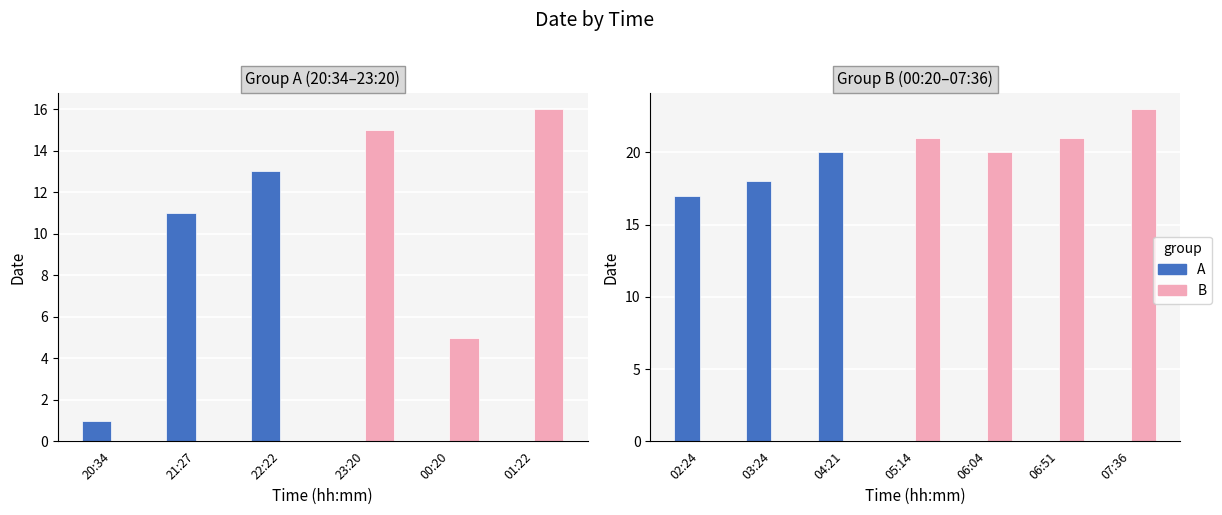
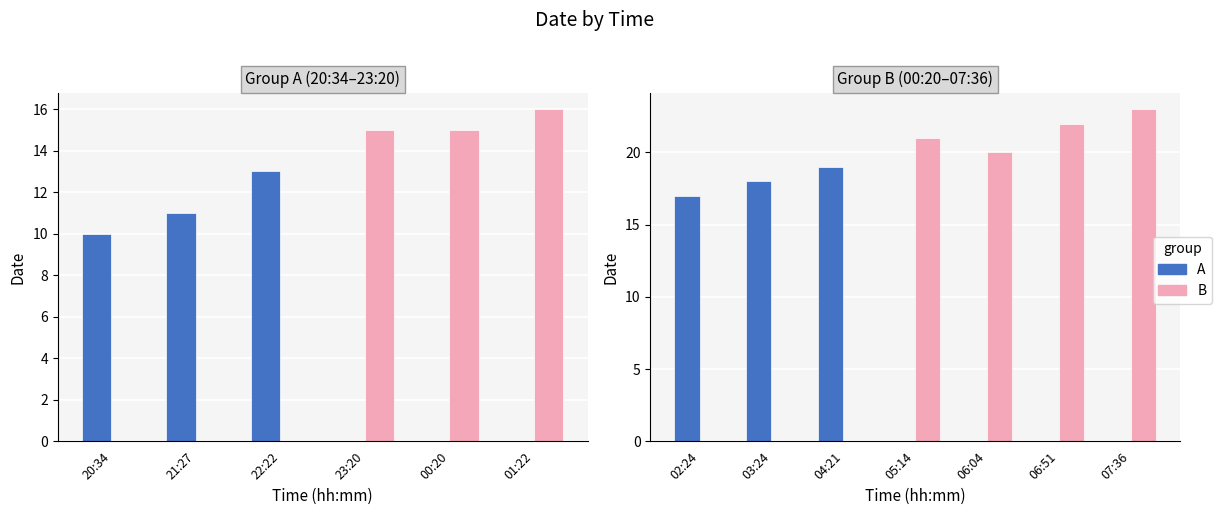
Group A (20:34–23:20), A, 20:34: 1 -> 10
Group A (20:34–23:20), B, 00:20: 5 -> 15
Group B (00:20–07:36), A, 04:21: 20 -> 19
Group B (00:20–07:36), B, 06:51: 21 -> 22
